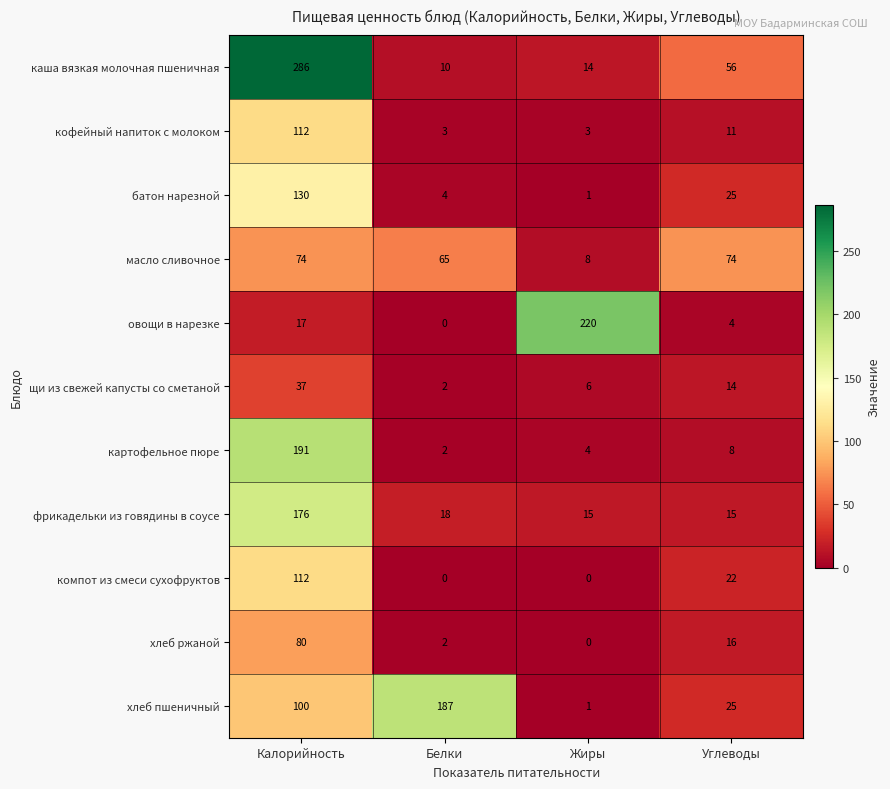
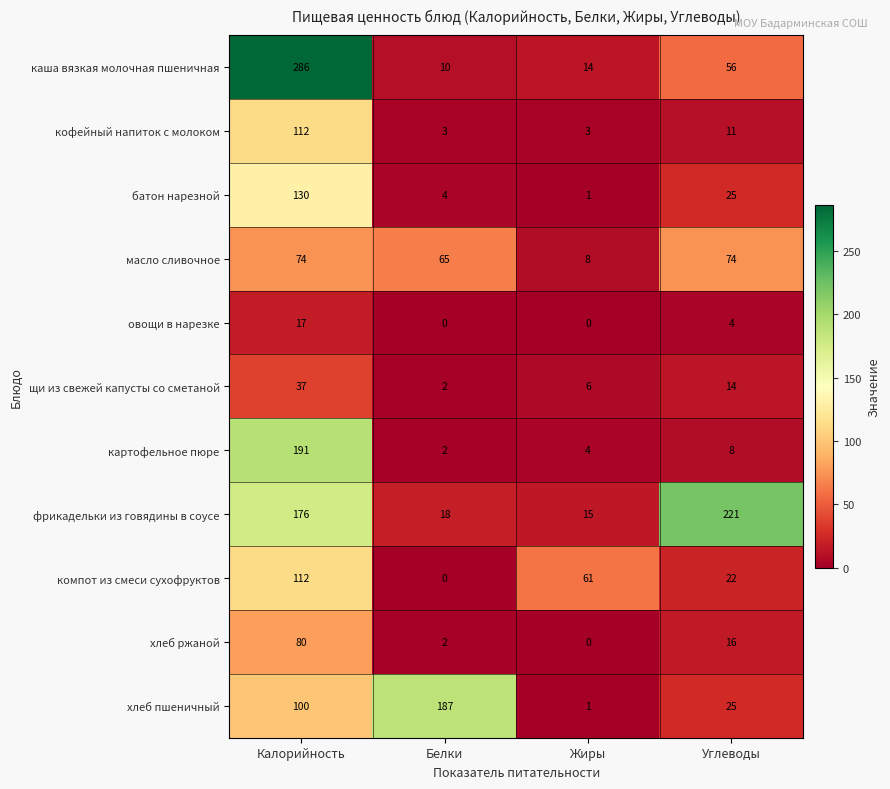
овощи в нарезке, Жиры: 220 -> 0
фрикадельки из говядины в соусе, Углеводы: 15 -> 221
компот из смеси сухофруктов, Жиры: 0 -> 61
